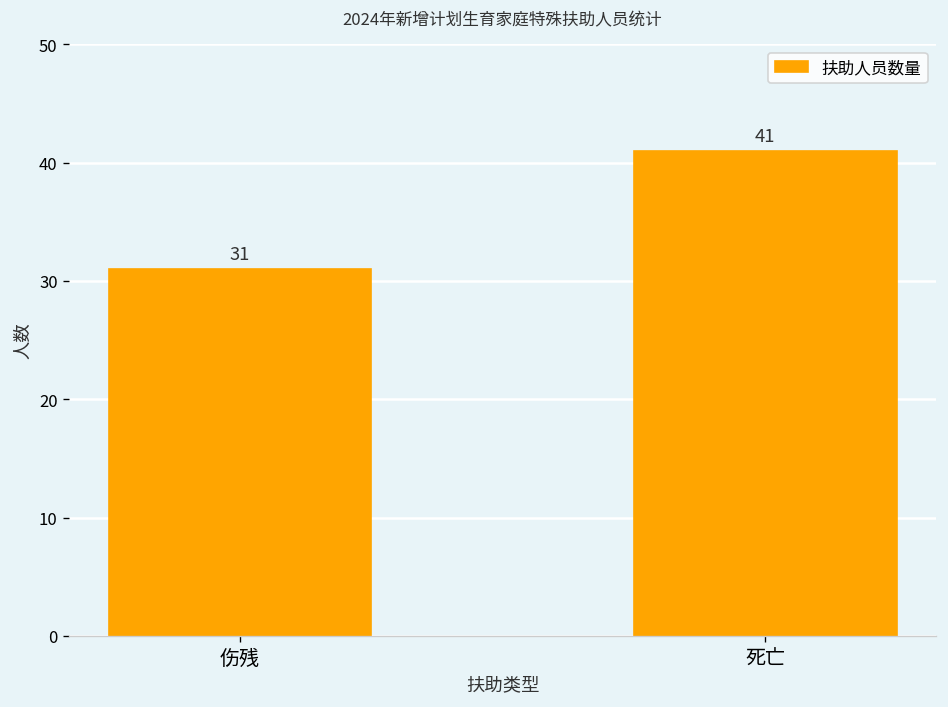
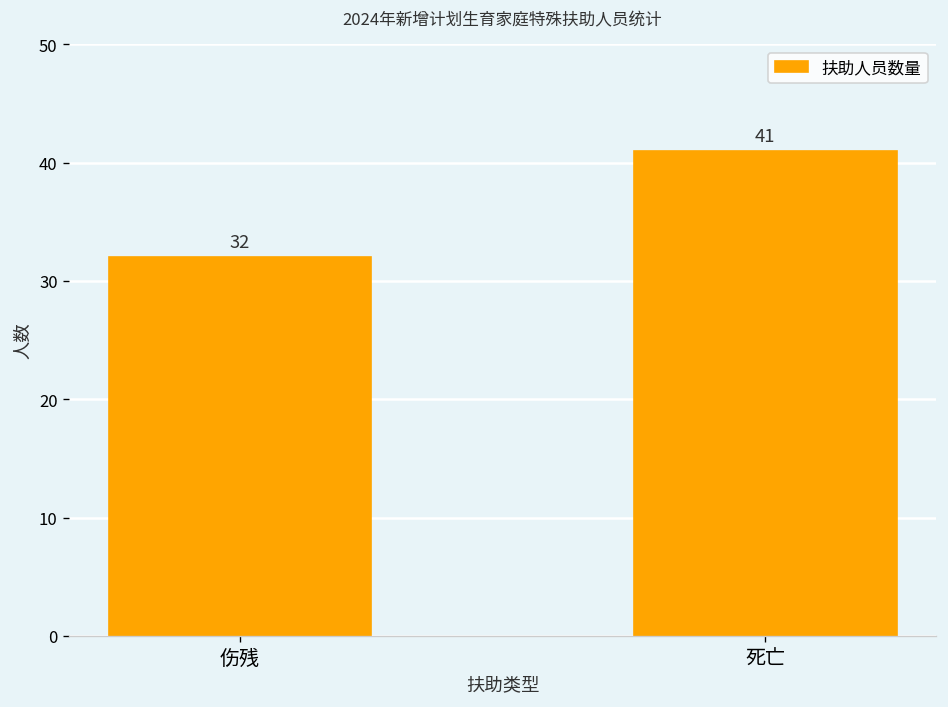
伤残: 31 -> 32
